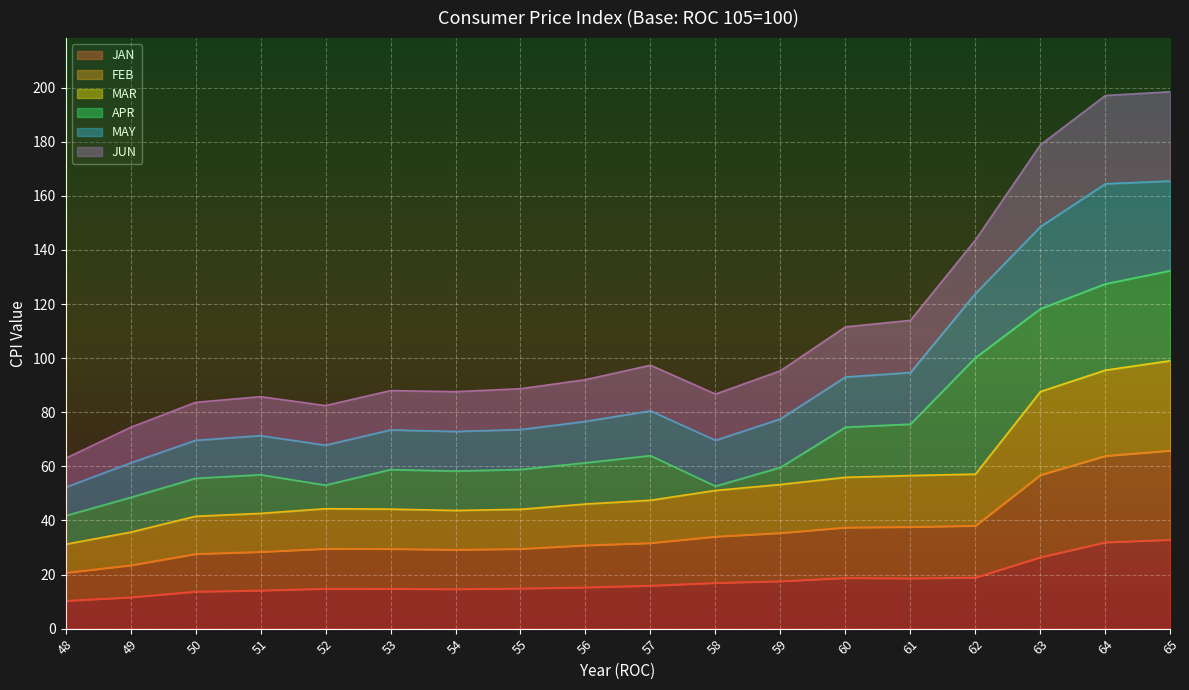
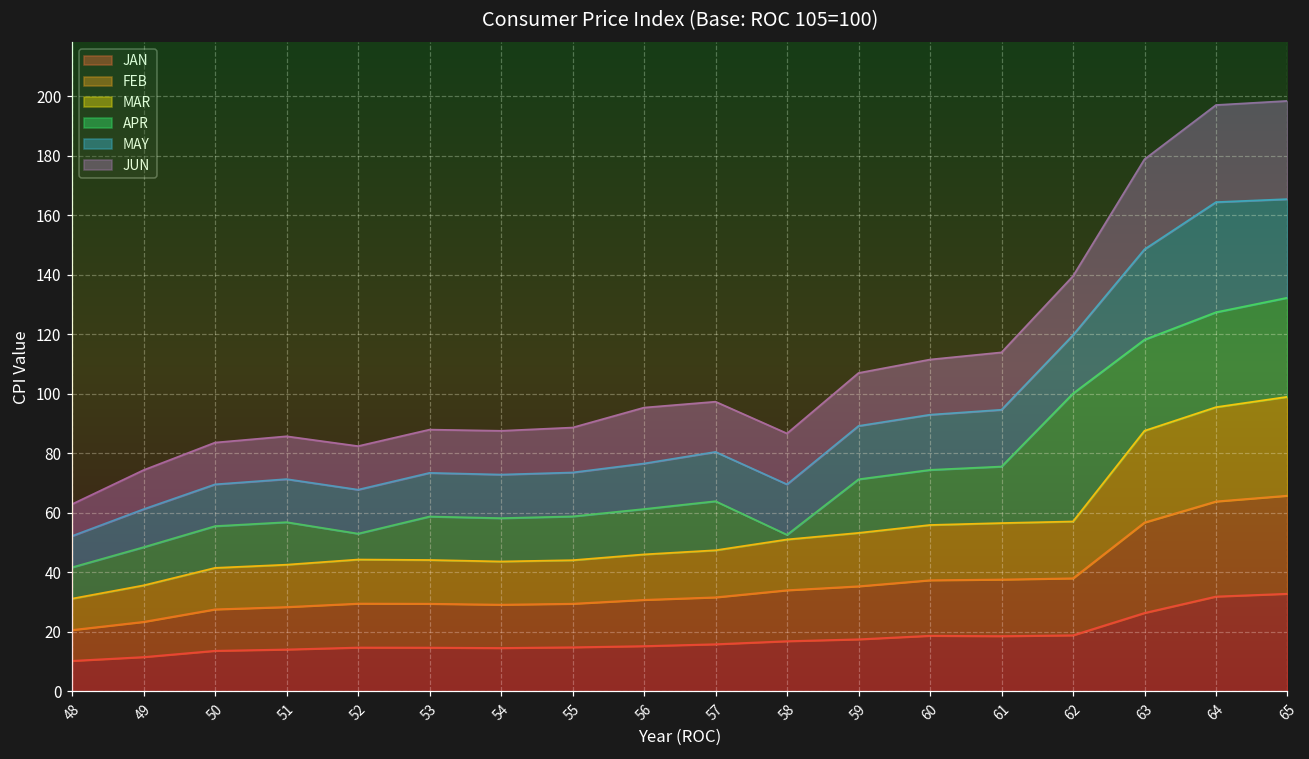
JUN, 56: 15 -> 19
APR, 59: 6 -> 18
MAY, 62: 24 -> 20
